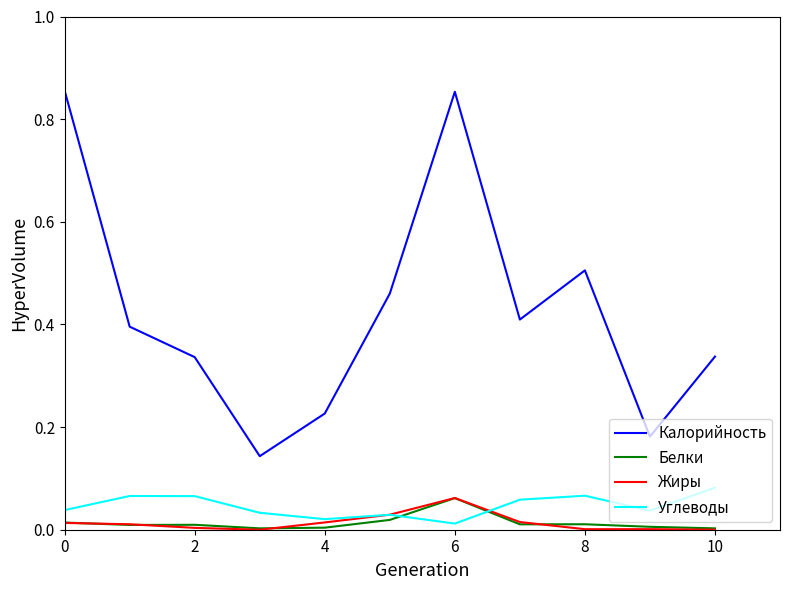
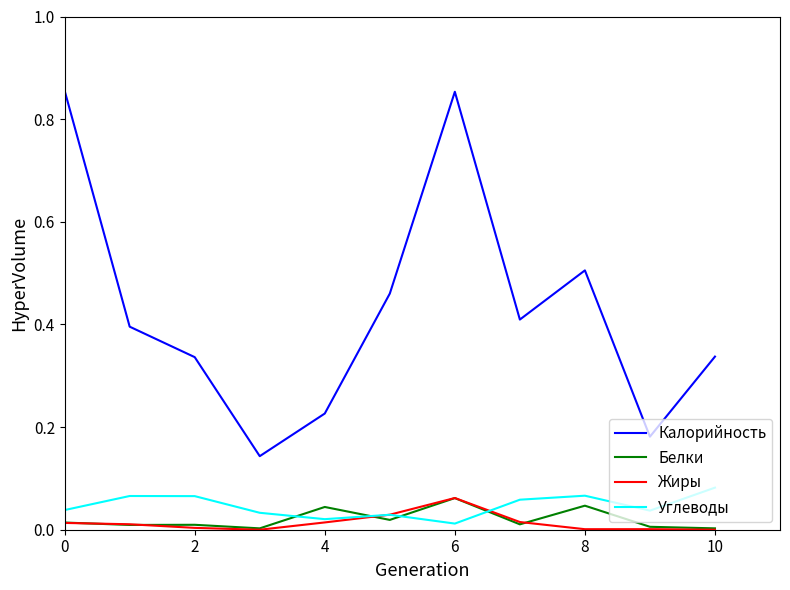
Белки, 4: 0.00 -> 0.04
Белки, 8: 0.01 -> 0.05
